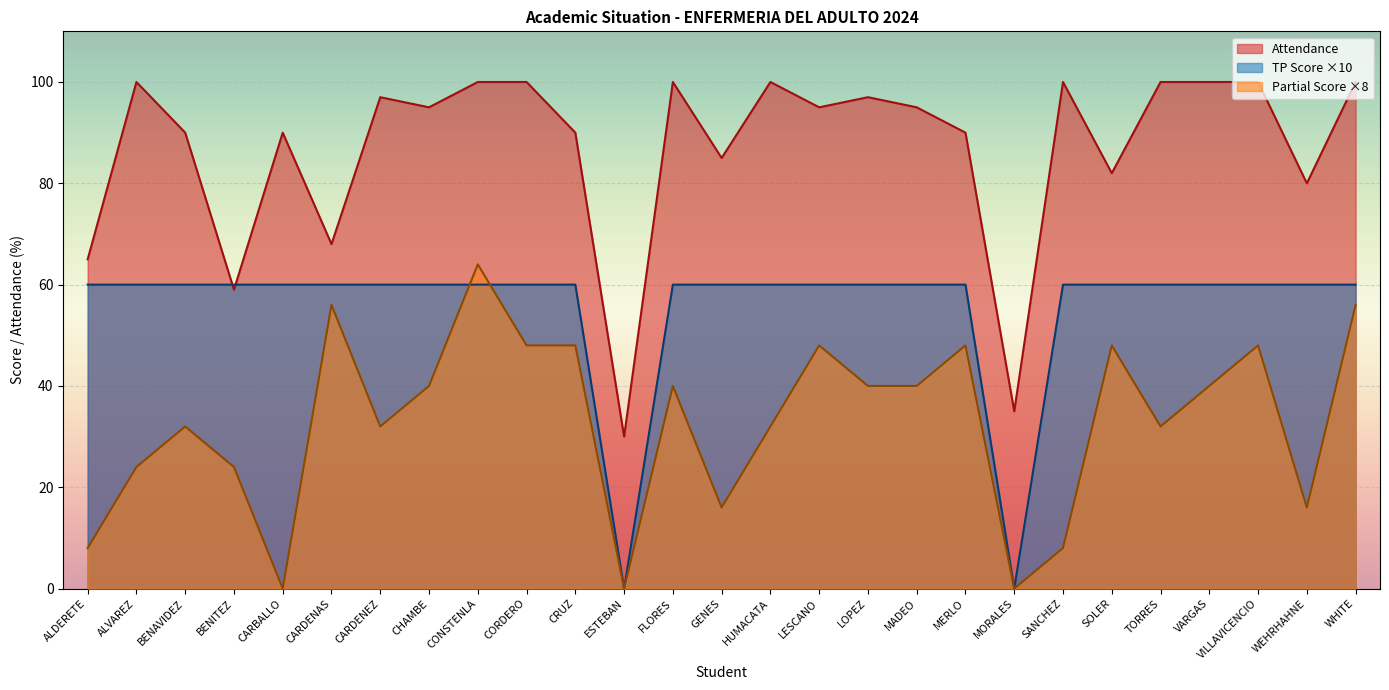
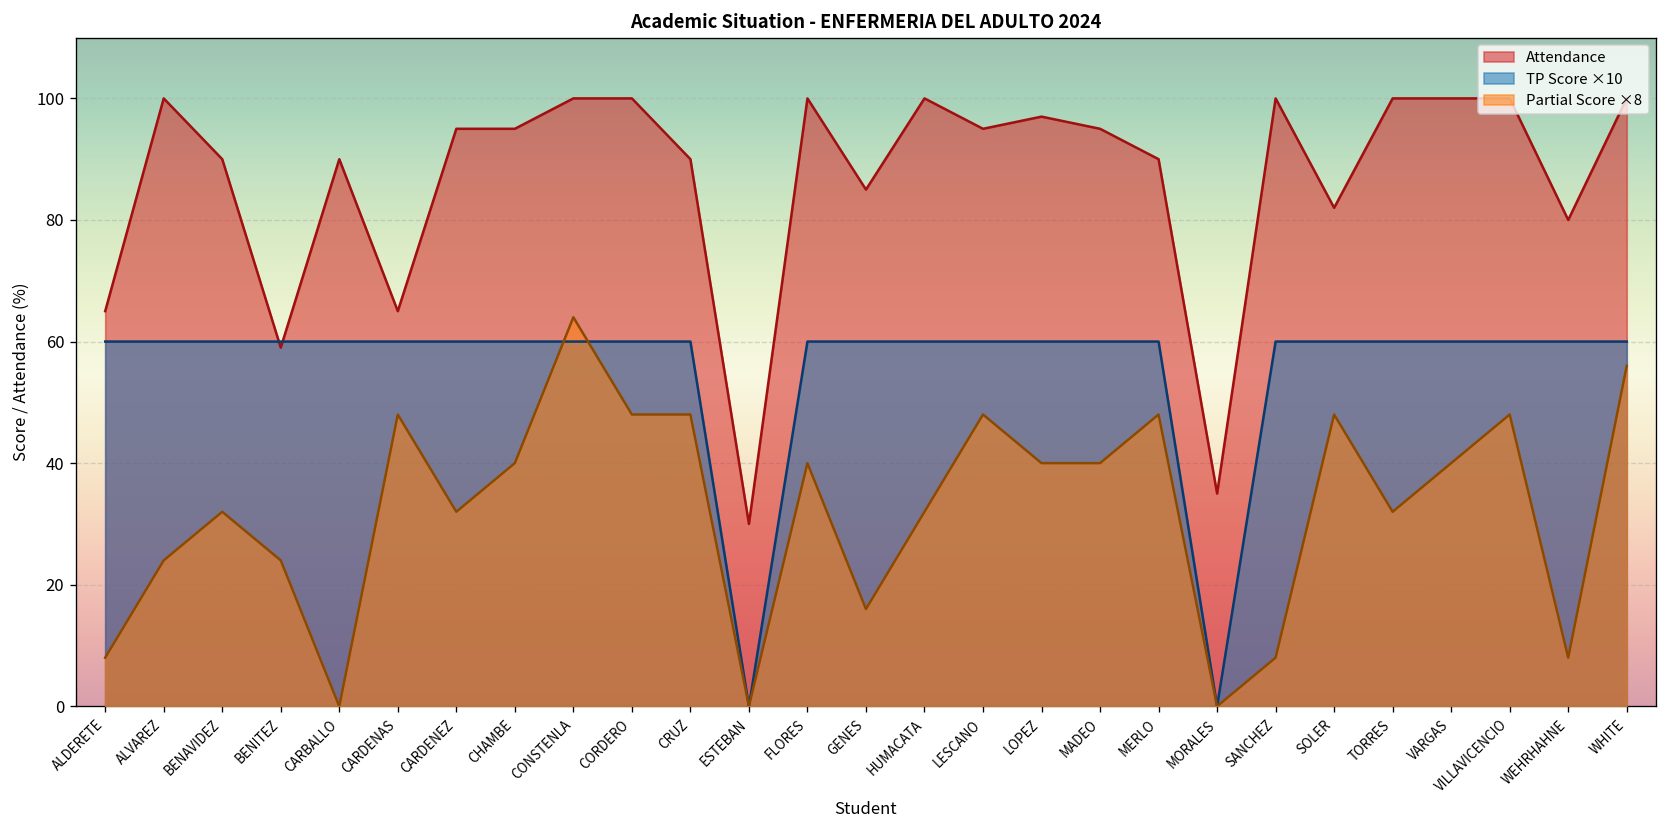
Attendance, CARDENAS: 68 -> 65
Partial Score ×8, CARDENAS: 56 -> 48
Attendance, CARDENEZ: 97 -> 95
Partial Score ×8, WEHRHAHNE: 16 -> 8
